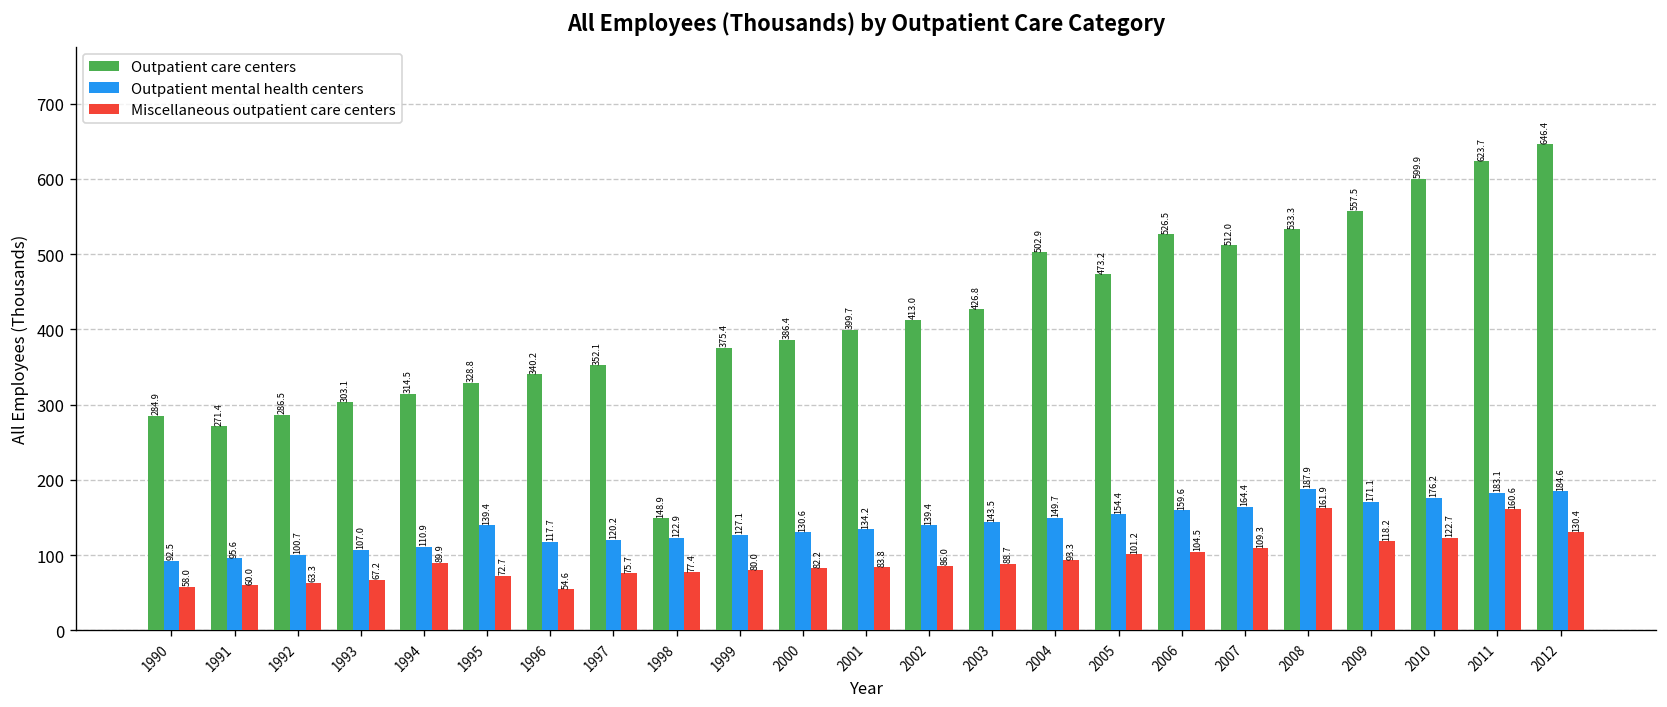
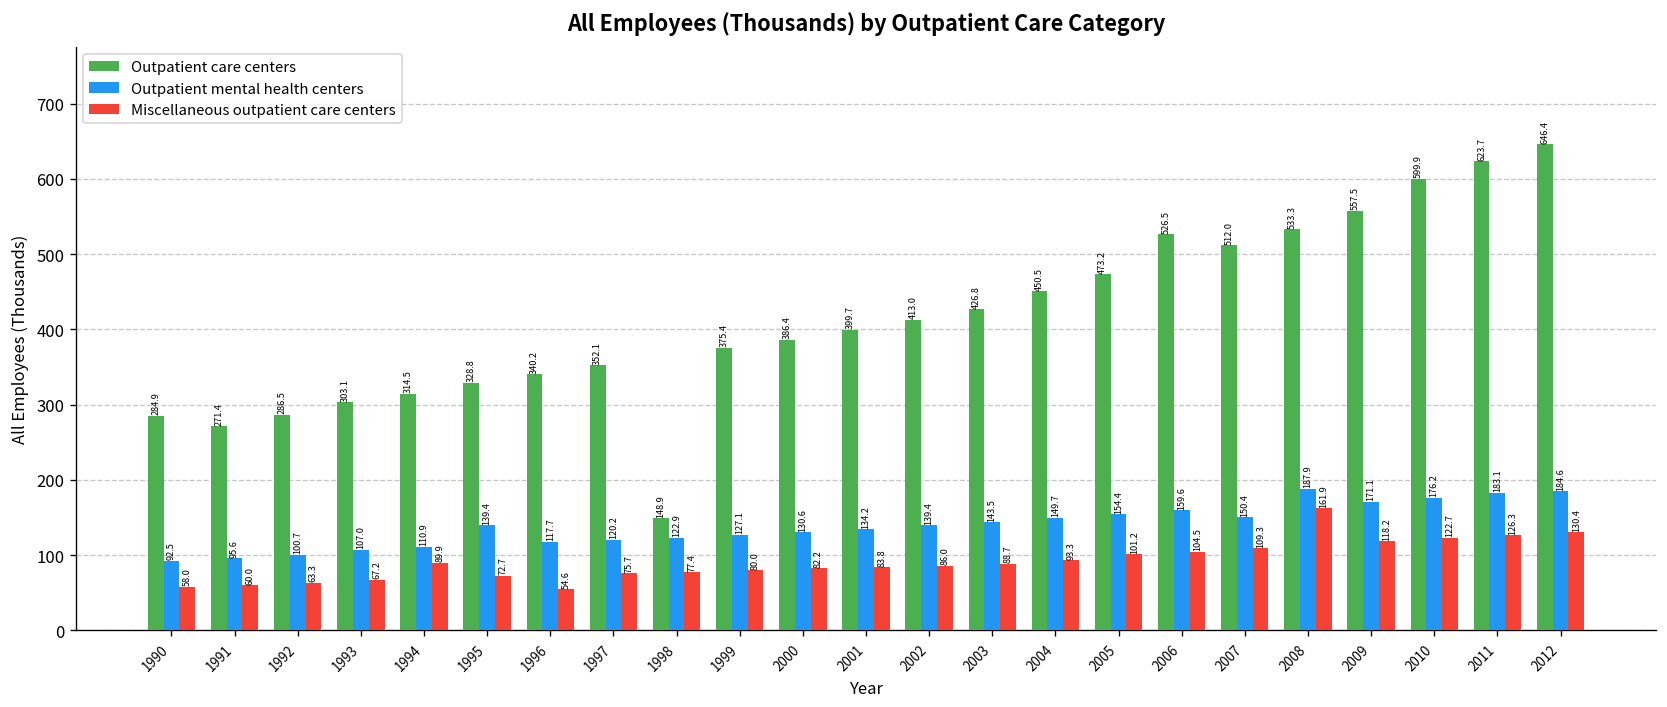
Outpatient care centers, 2004: 502.9 -> 450.5
Outpatient mental health centers, 2007: 164.4 -> 150.4
Miscellaneous outpatient care centers, 2011: 160.6 -> 126.3
